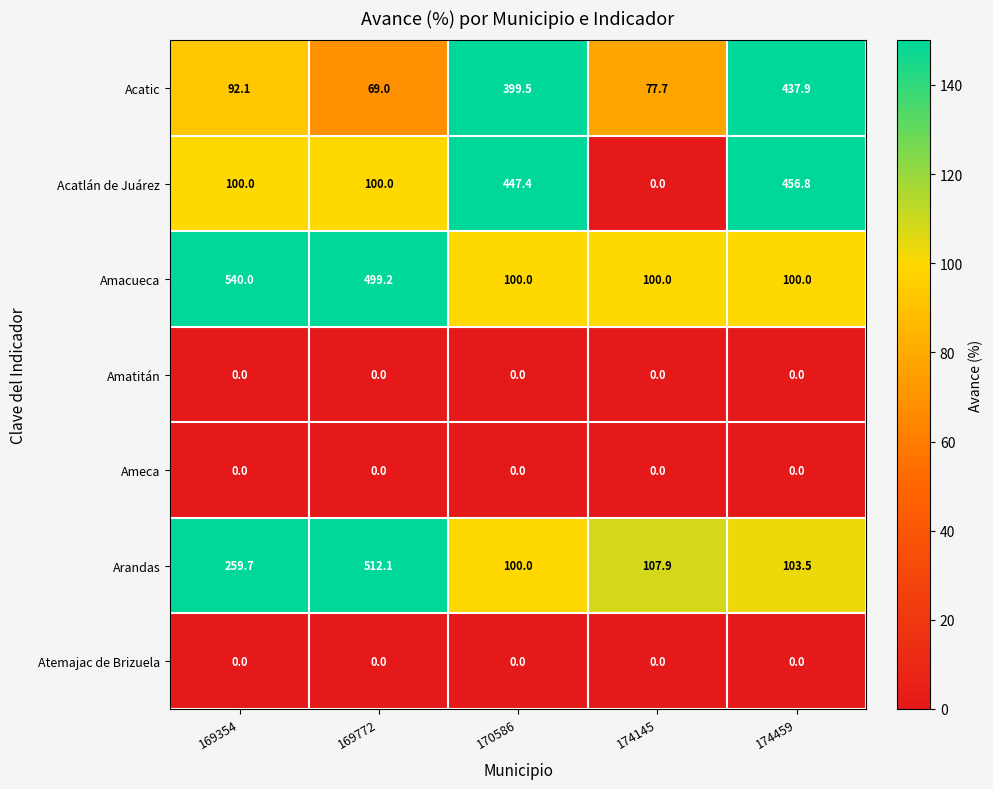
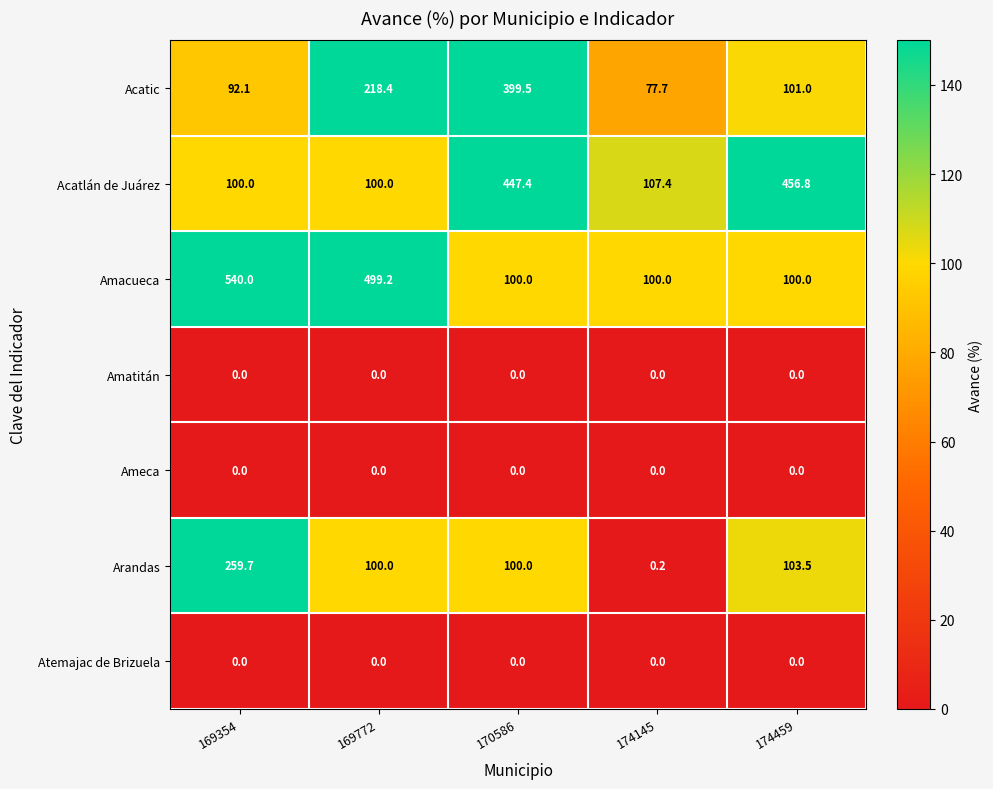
Acatic, 169772: 69.0 -> 218.4
Acatic, 174459: 437.9 -> 101.0
Acatlán de Juárez, 174145: 0.0 -> 107.4
Arandas, 169772: 512.1 -> 100.0
Arandas, 174145: 107.9 -> 0.2
